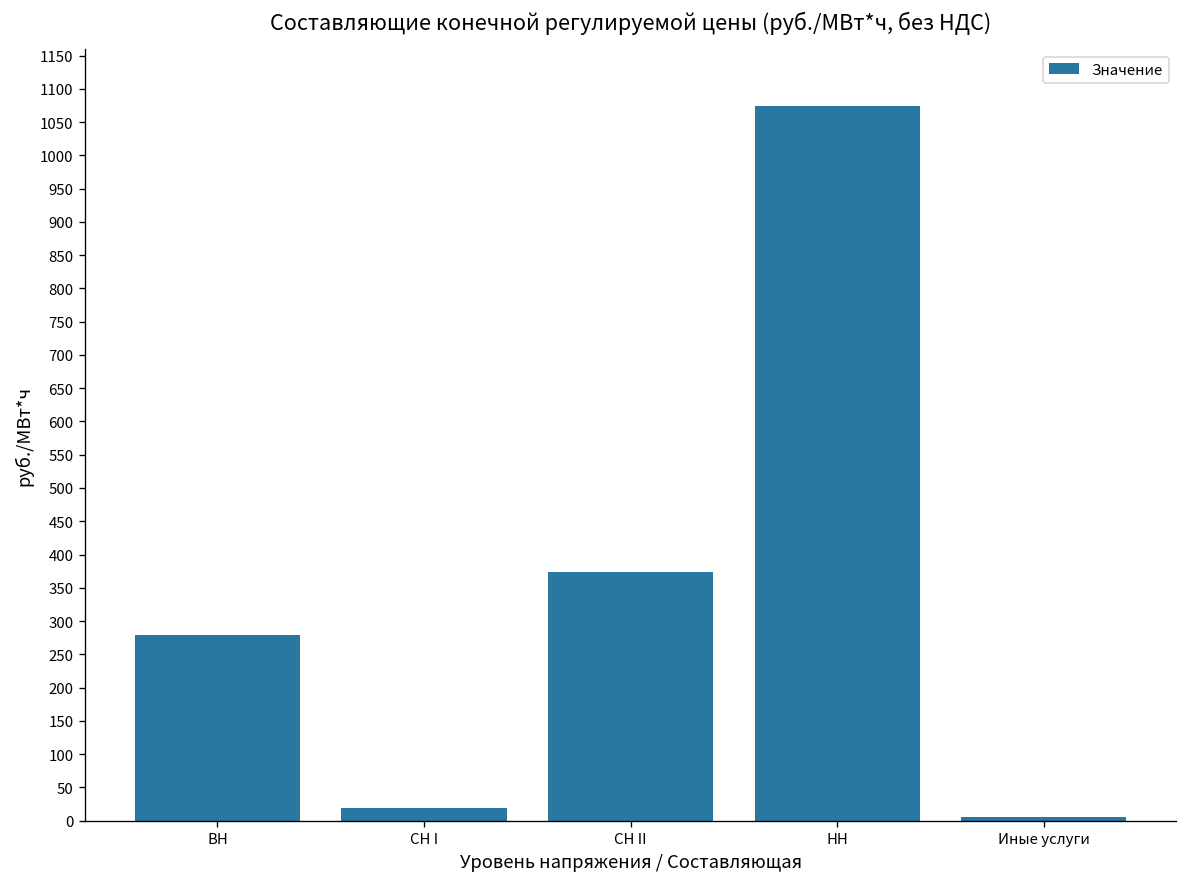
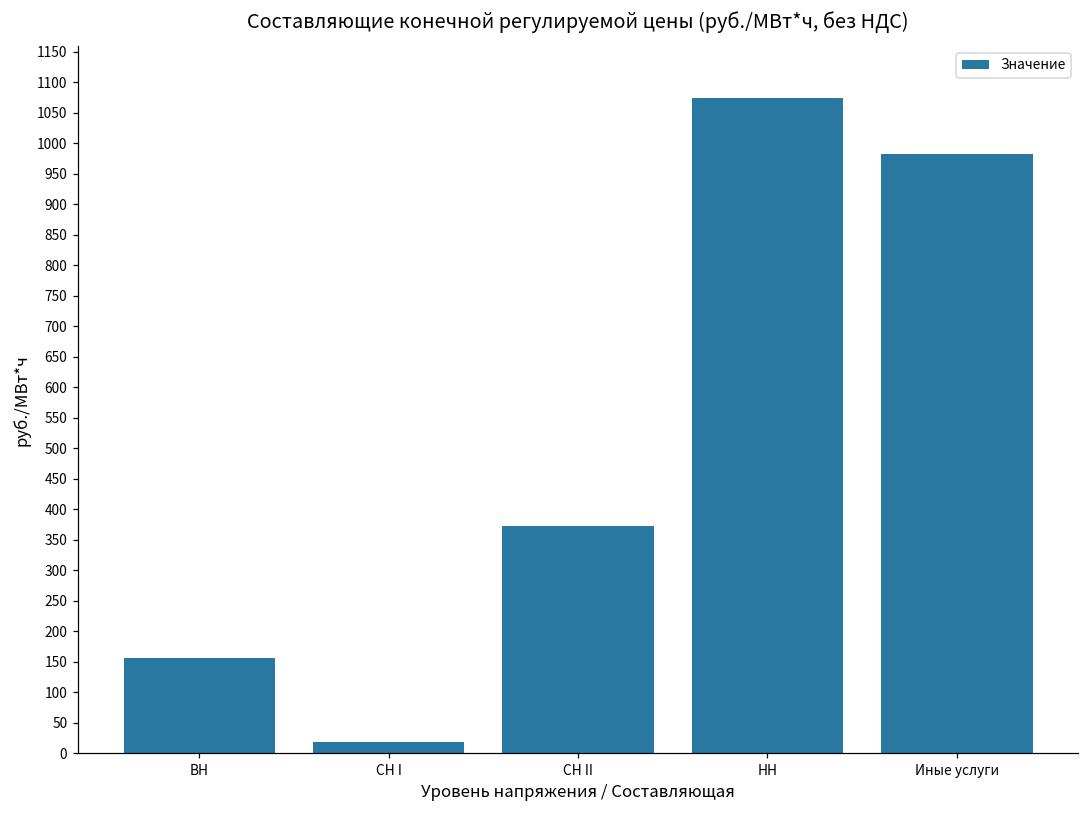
ВН: 280 -> 160
Иные услуги: 0 -> 980
